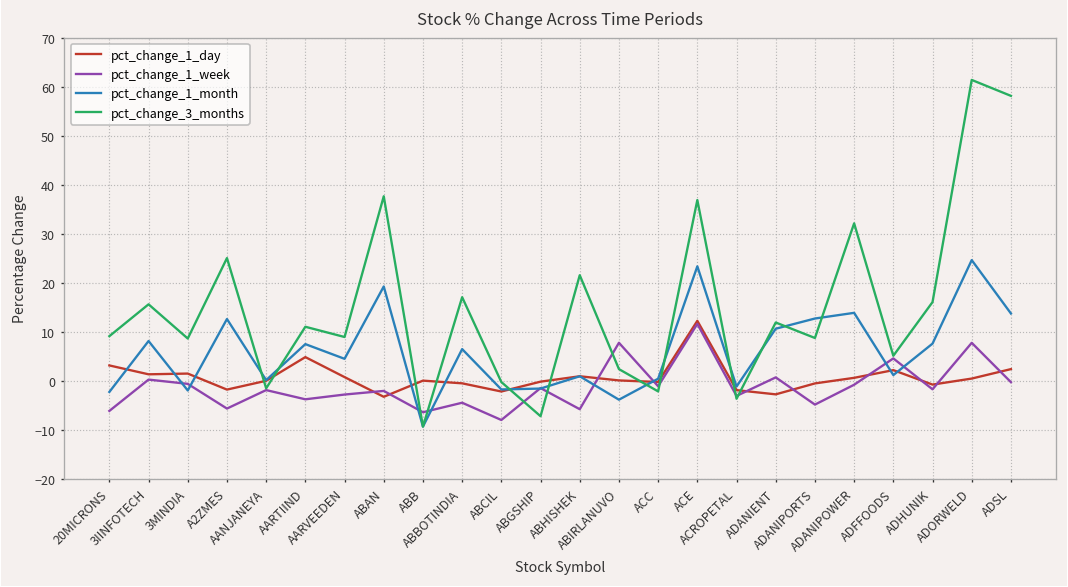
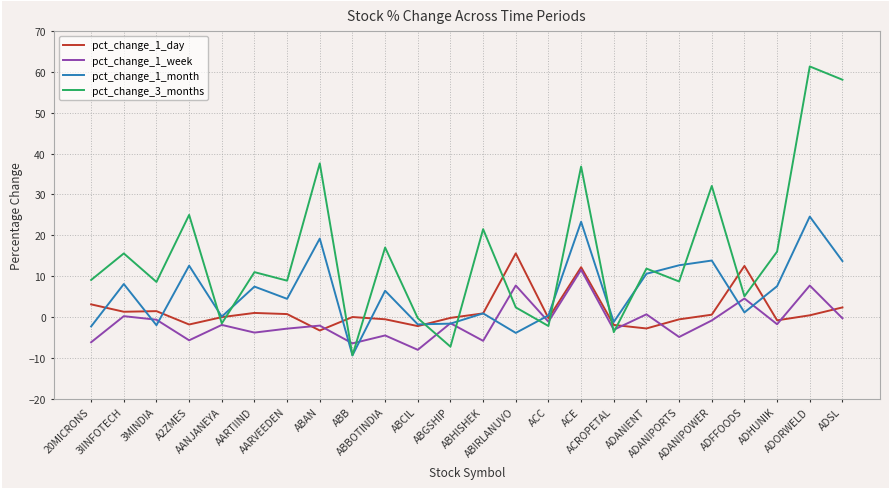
pct_change_1_day, AARTIIND: 5 -> 1
pct_change_1_day, ABIRLANUVO: 0 -> 16
pct_change_1_day, ADFFOODS: 2 -> 13
